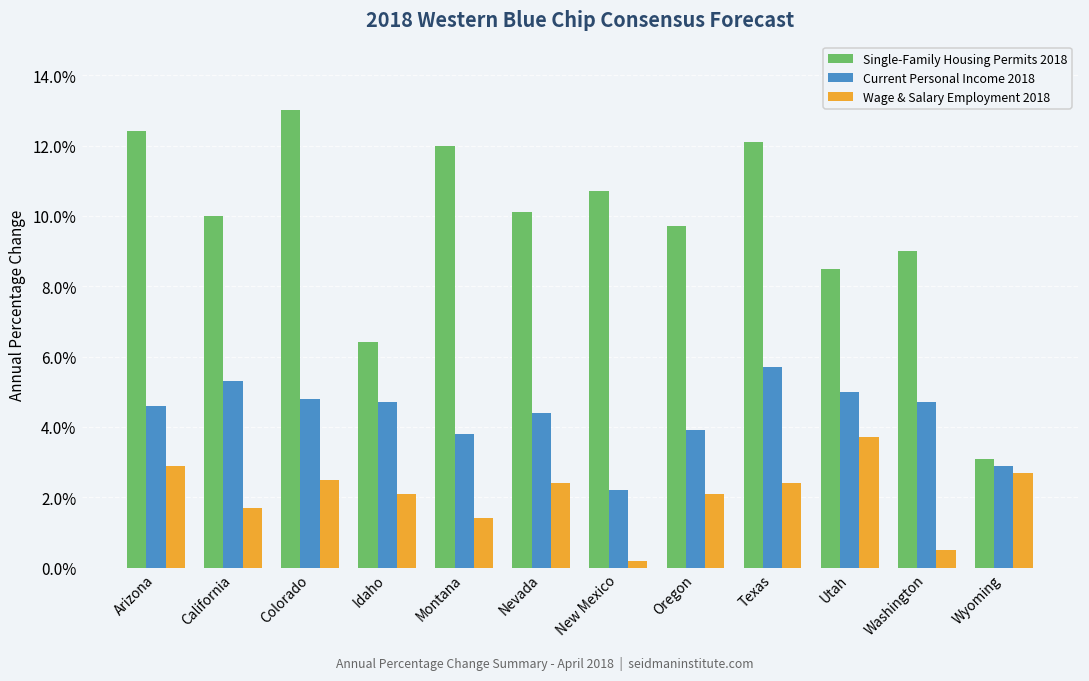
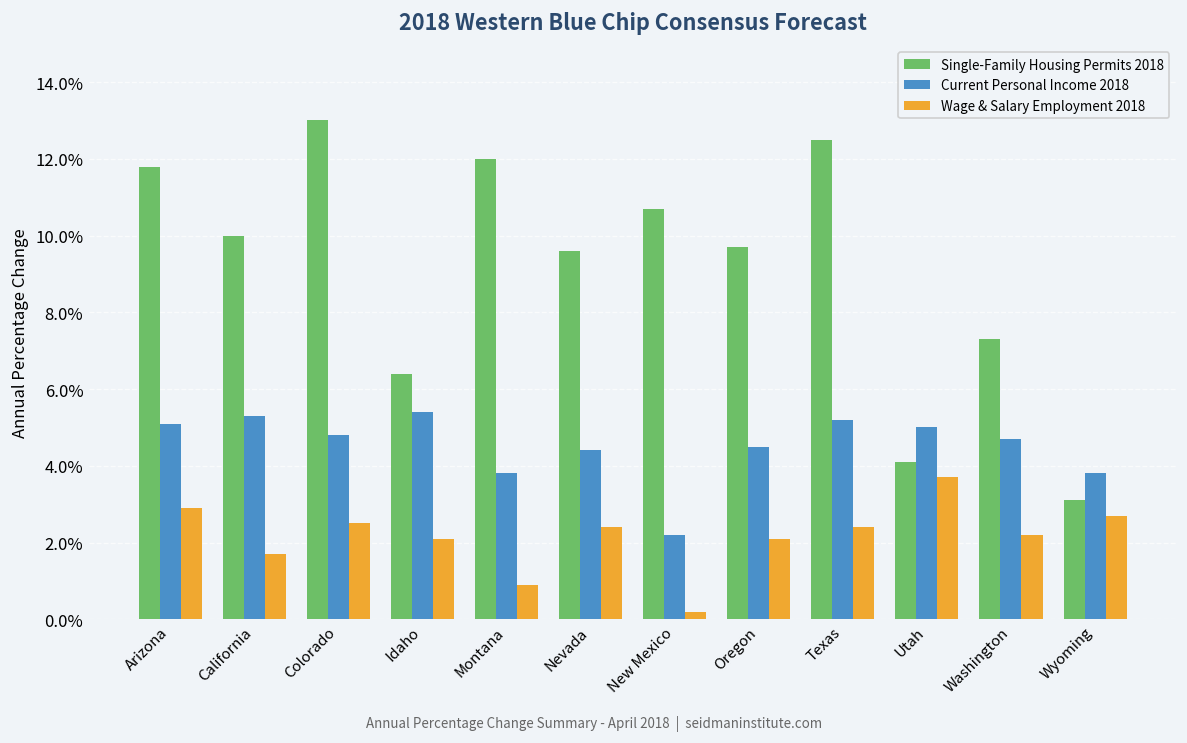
Single-Family Housing Permits 2018, Arizona: 12.4% -> 11.8%
Current Personal Income 2018, Arizona: 4.6% -> 5.1%
Current Personal Income 2018, Idaho: 4.7% -> 5.4%
Wage & Salary Employment 2018, Montana: 1.4% -> 0.9%
Single-Family Housing Permits 2018, Nevada: 10.1% -> 9.6%
Current Personal Income 2018, Oregon: 3.9% -> 4.5%
Single-Family Housing Permits 2018, Texas: 12.1% -> 12.5%
Current Personal Income 2018, Texas: 5.7% -> 5.2%
Single-Family Housing Permits 2018, Utah: 8.5% -> 4.1%
Single-Family Housing Permits 2018, Washington: 9.0% -> 7.3%
Wage & Salary Employment 2018, Washington: 0.5% -> 2.2%
Current Personal Income 2018, Wyoming: 2.9% -> 3.8%
